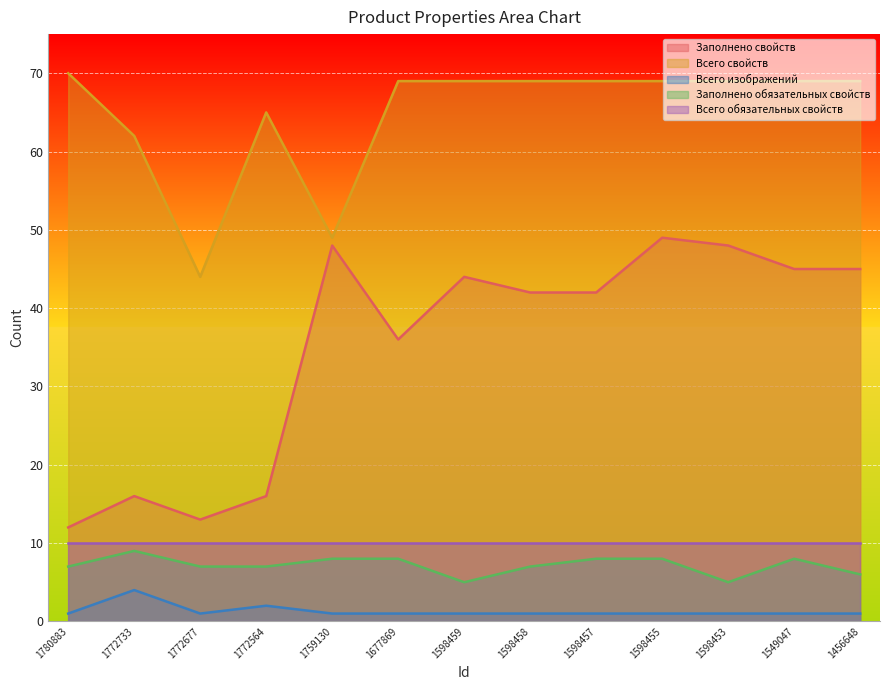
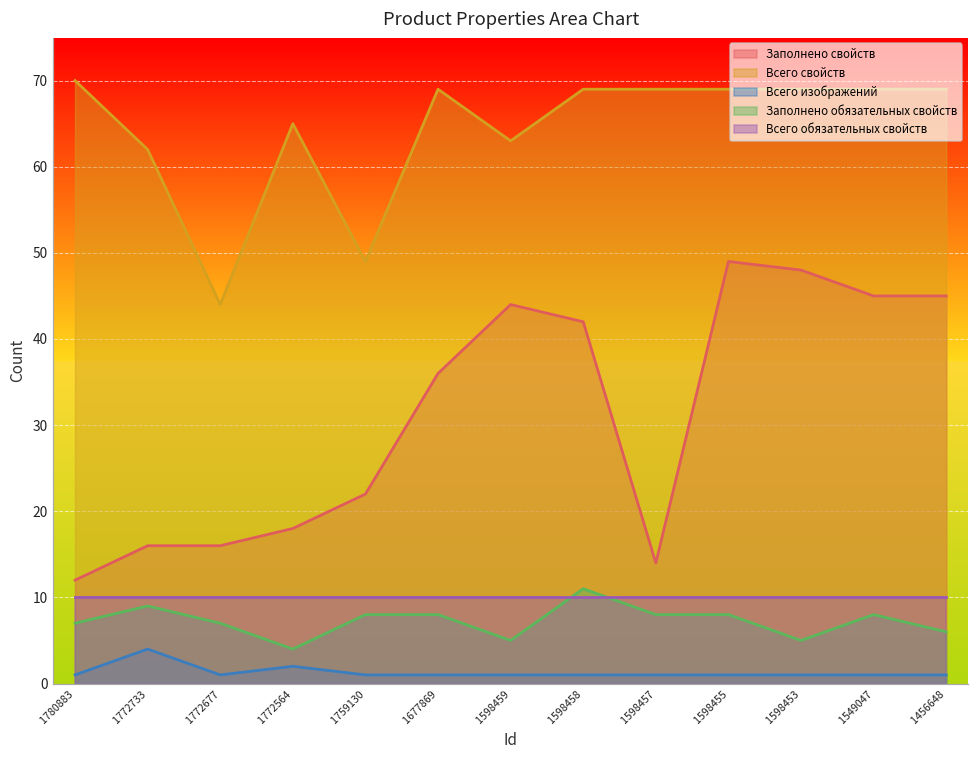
Заполнено свойств, 1772677: 13 -> 16
Заполнено свойств, 1772564: 16 -> 18
Заполнено обязательных свойств, 1772564: 7 -> 4
Заполнено свойств, 1759130: 48 -> 22
Всего свойств, 1598459: 69 -> 63
Заполнено обязательных свойств, 1598458: 7 -> 11
Заполнено свойств, 1598457: 42 -> 14
